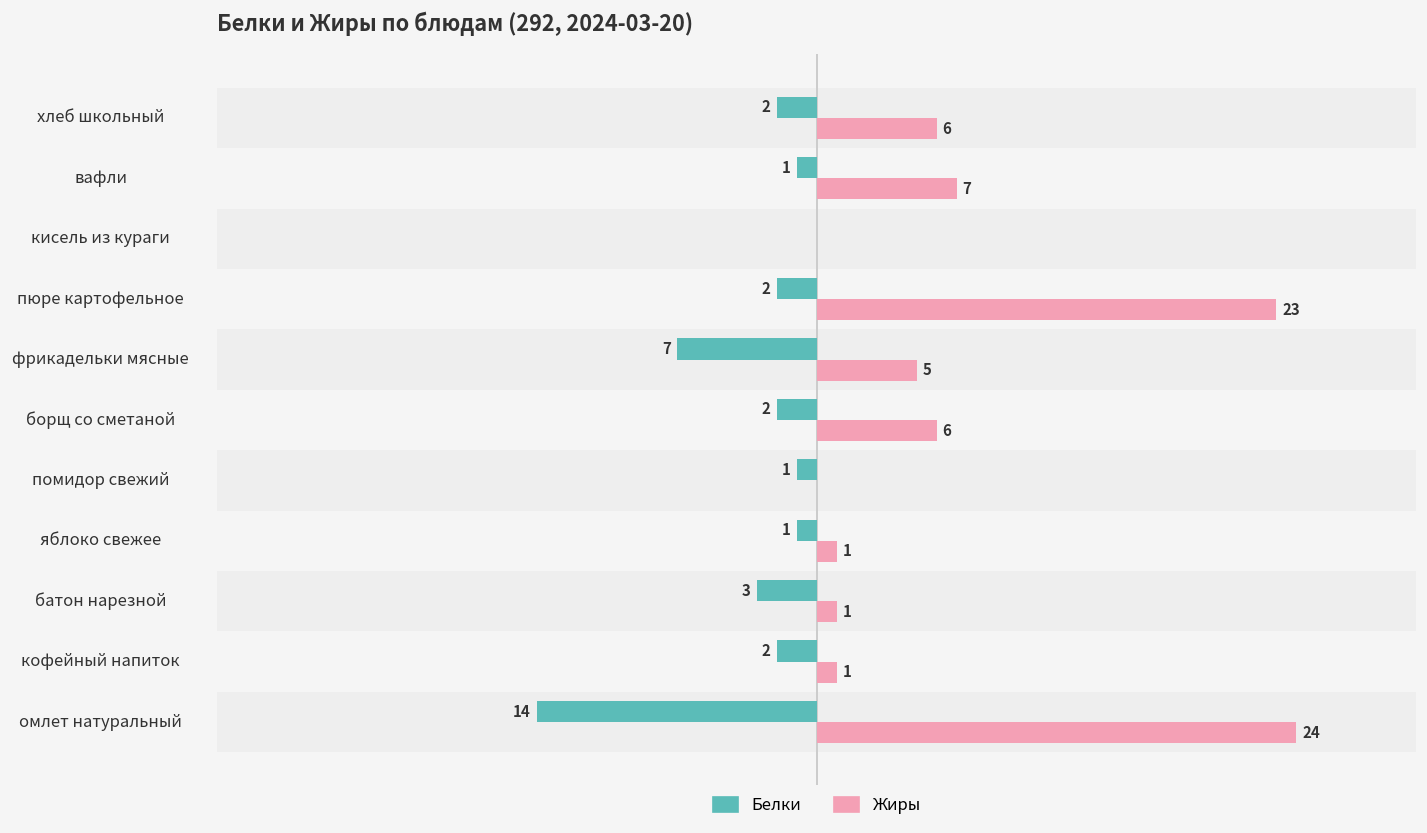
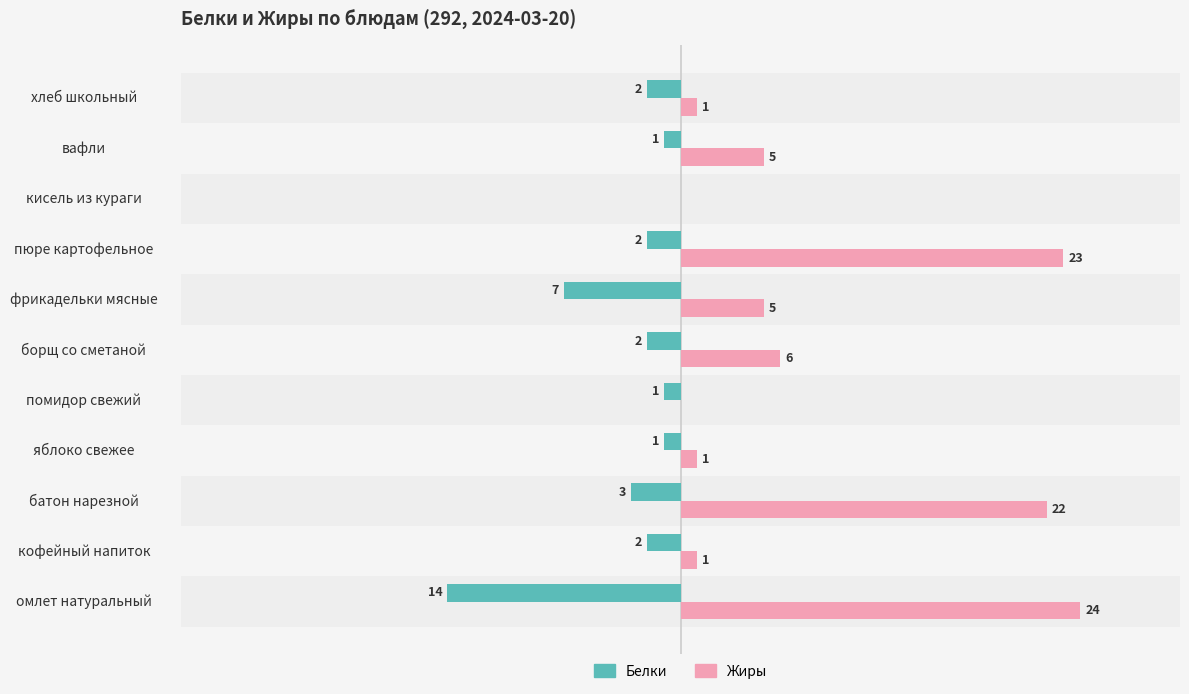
Жиры, хлеб школьный: 6 -> 1
Жиры, вафли: 7 -> 5
Жиры, батон нарезной: 1 -> 22
